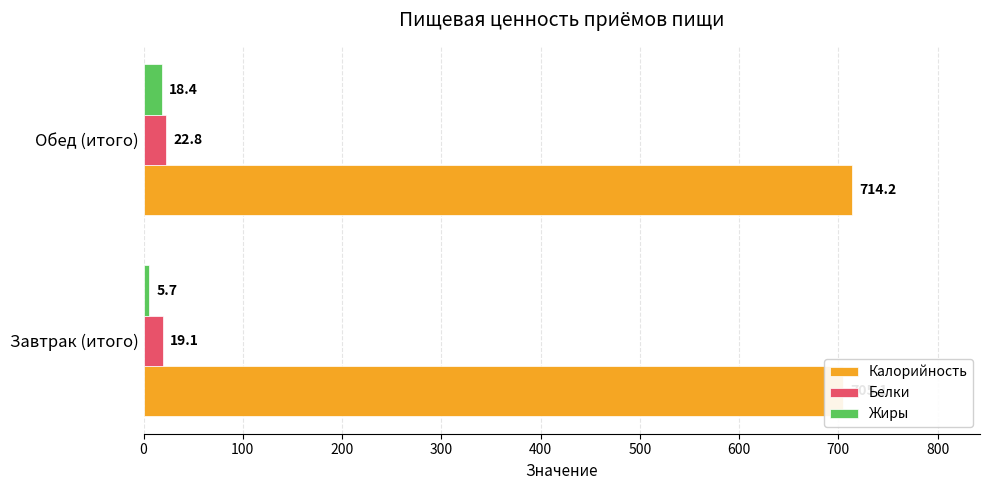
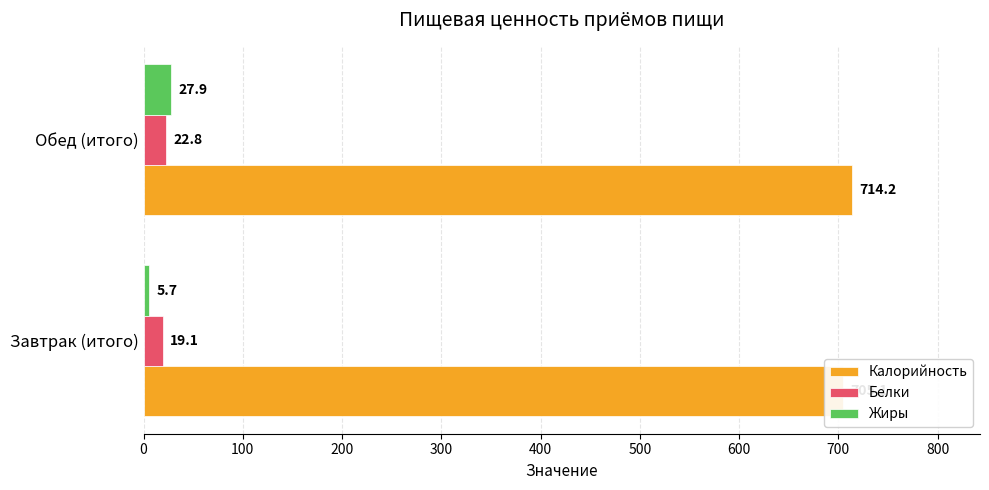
Жиры, Обед (итого): 18.4 -> 27.9
